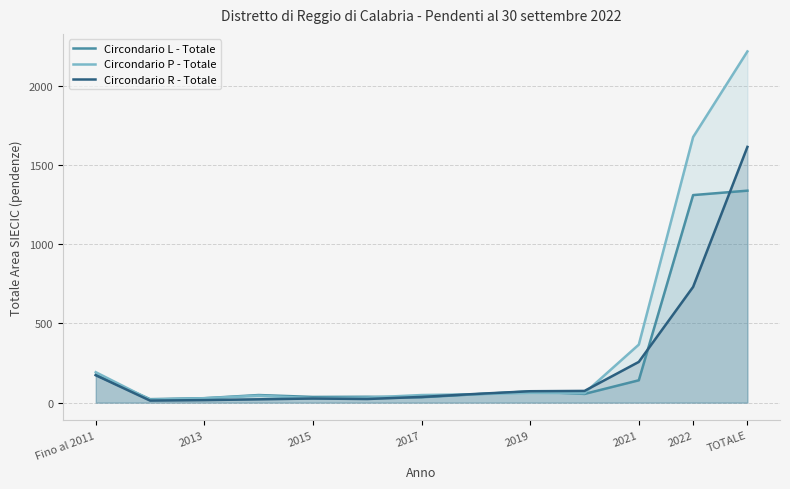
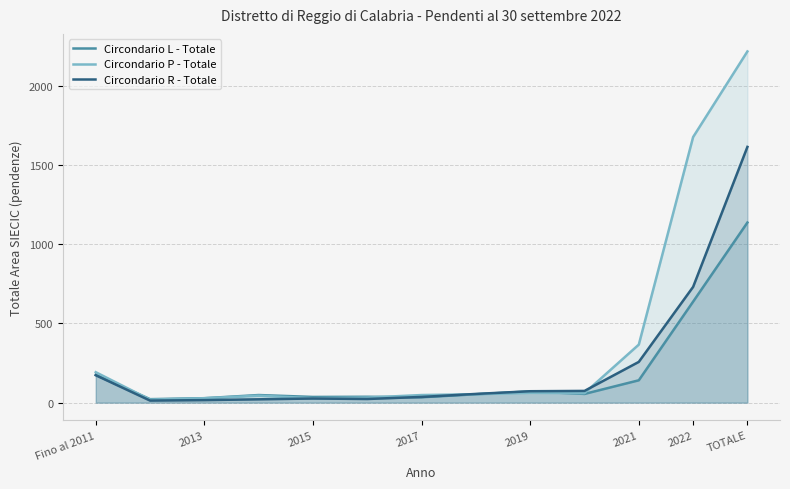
Circondario L - Totale, 2022: 1310 -> 640
Circondario L - Totale, TOTALE: 1340 -> 1140
